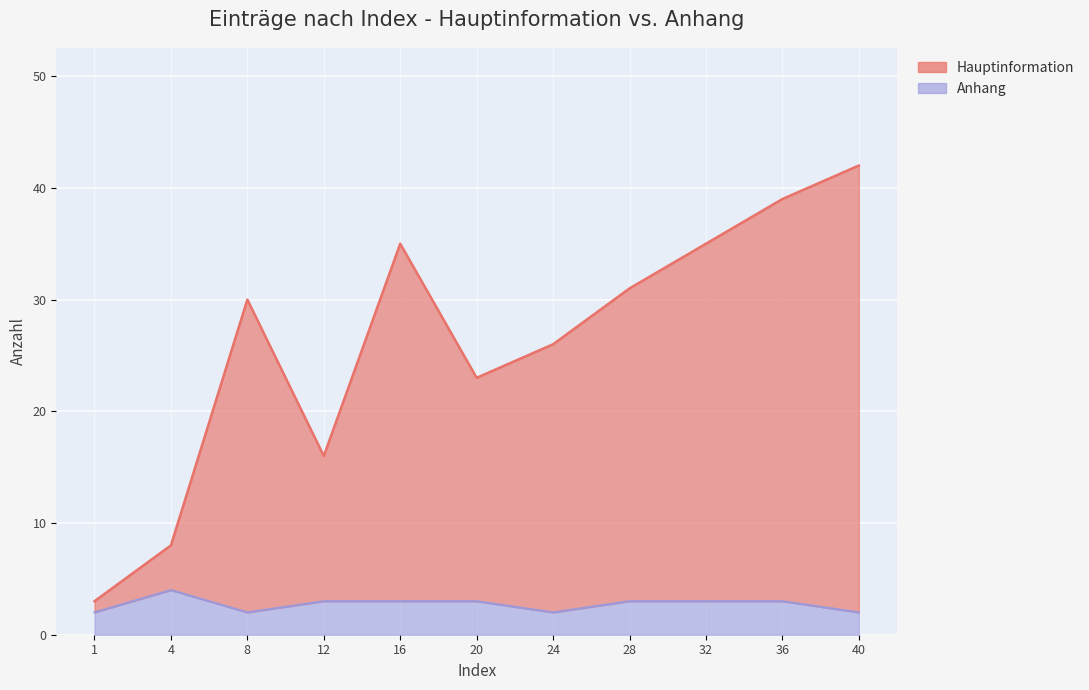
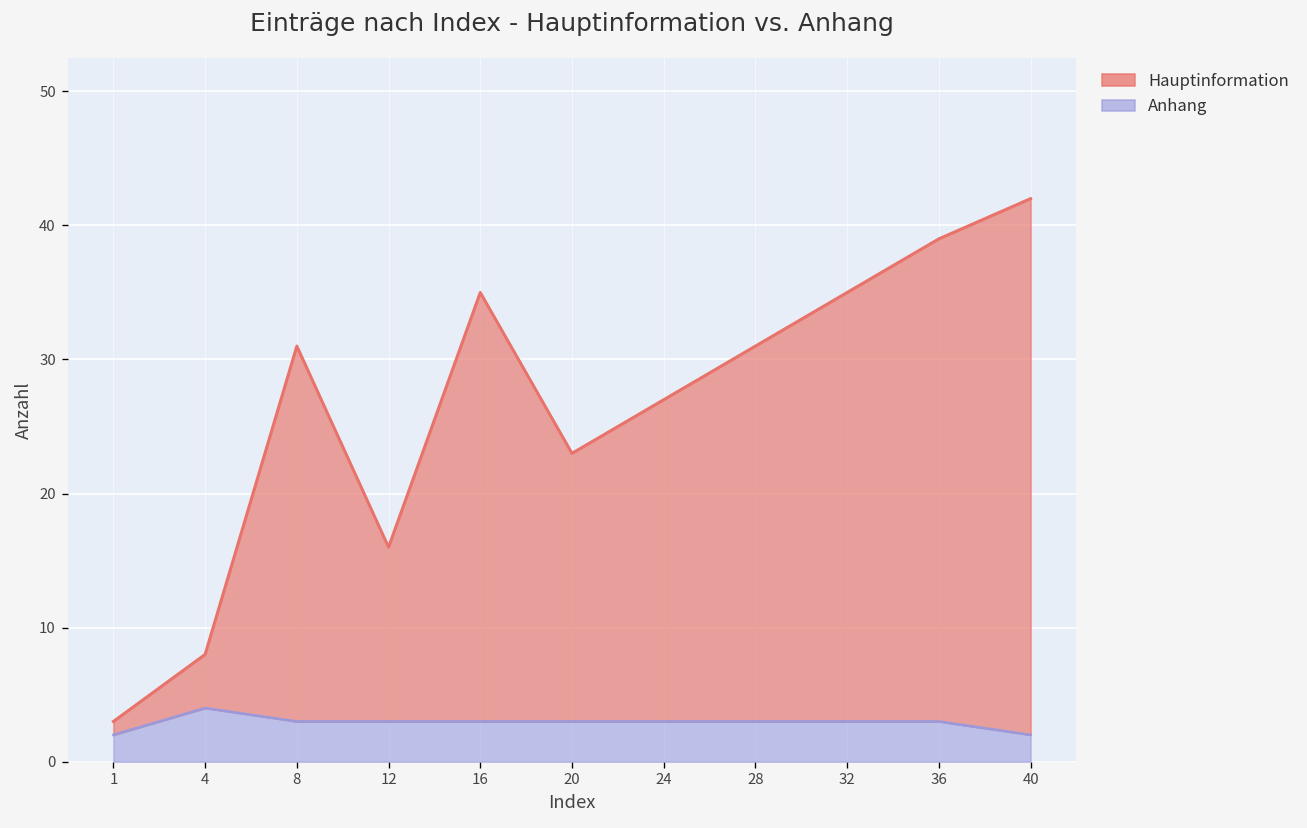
Anhang, 8: 2 -> 3
Anhang, 24: 2 -> 3
